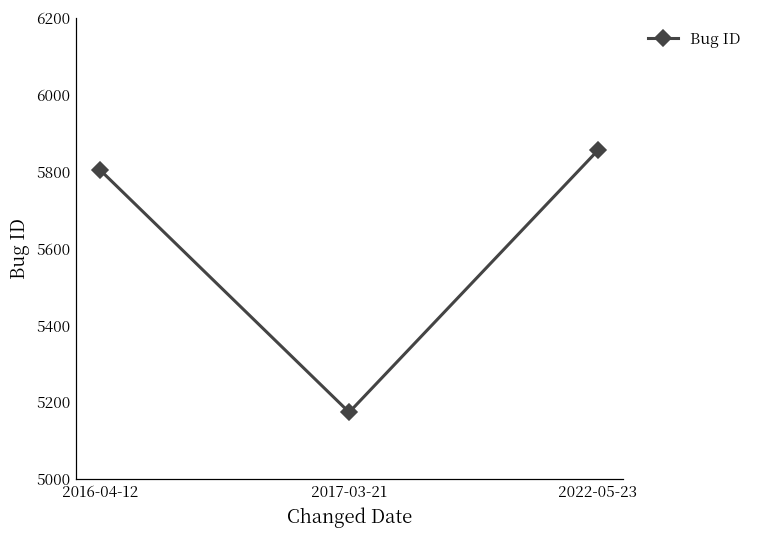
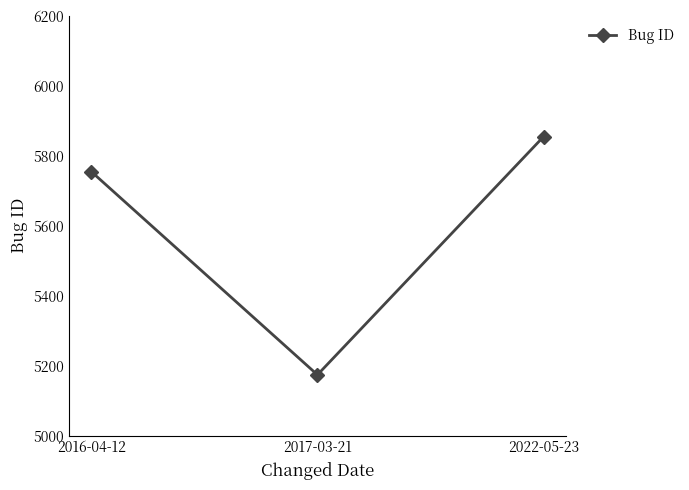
2016-04-12: 5800 -> 5760
